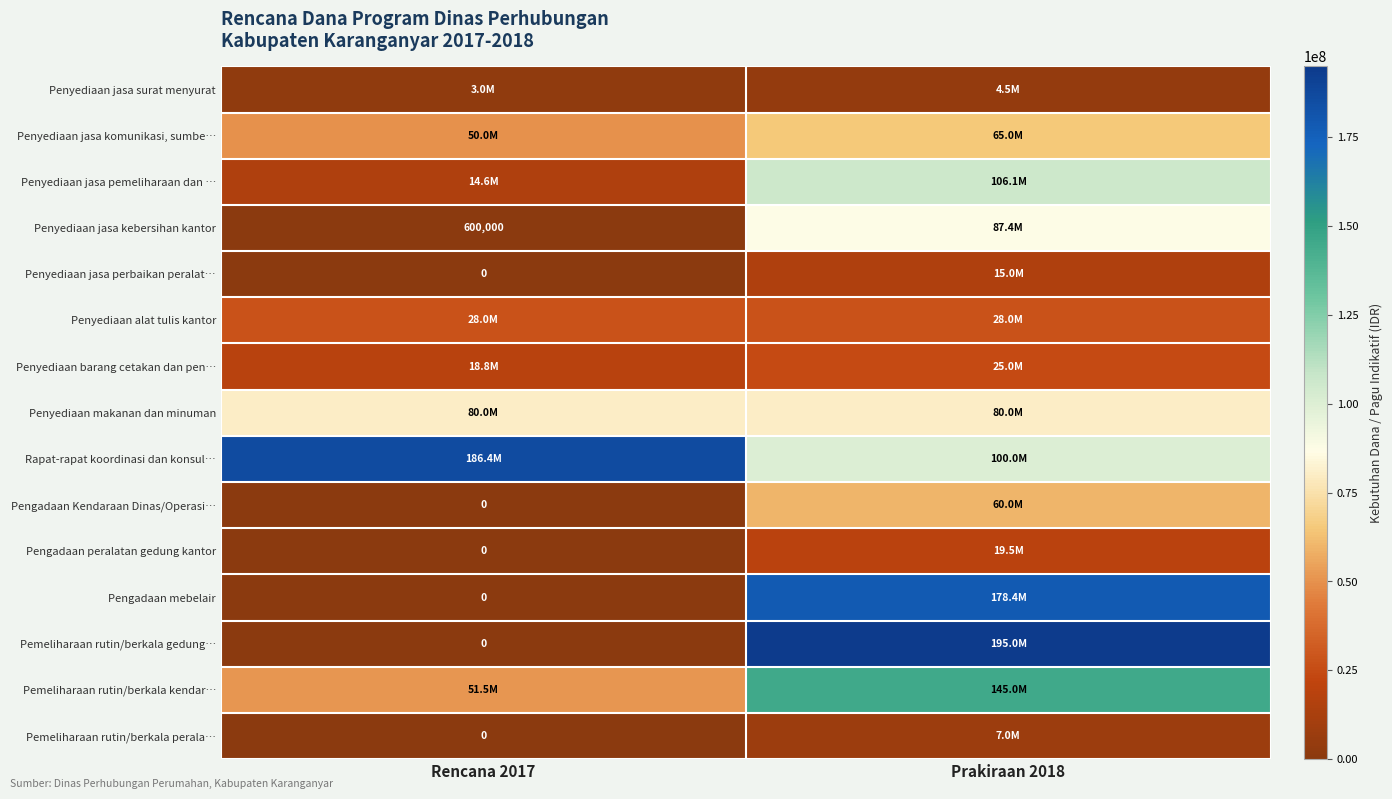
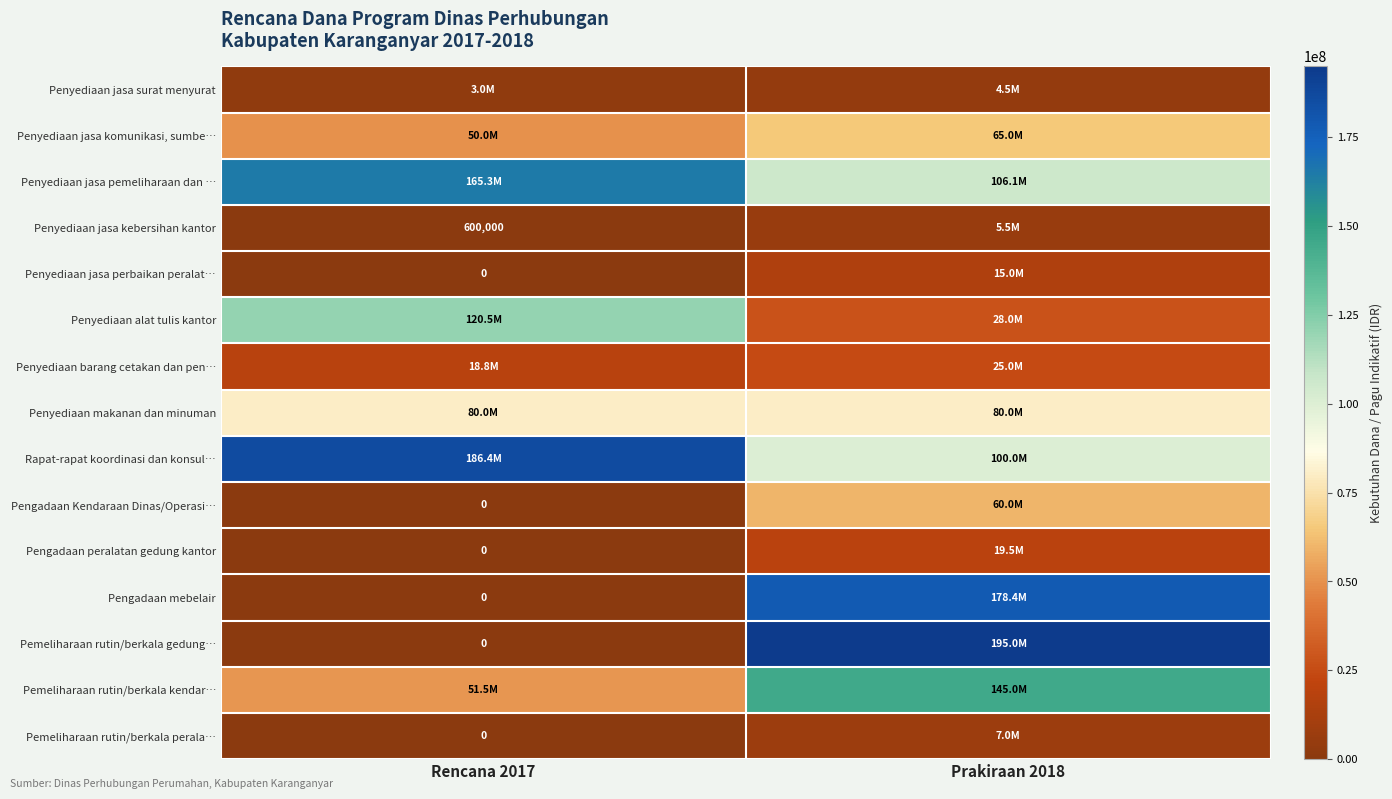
Penyediaan jasa pemeliharaan dan …, Rencana 2017: 14.6M -> 165.3M
Penyediaan jasa kebersihan kantor, Prakiraan 2018: 87.4M -> 5.5M
Penyediaan alat tulis kantor, Rencana 2017: 28.0M -> 120.5M
